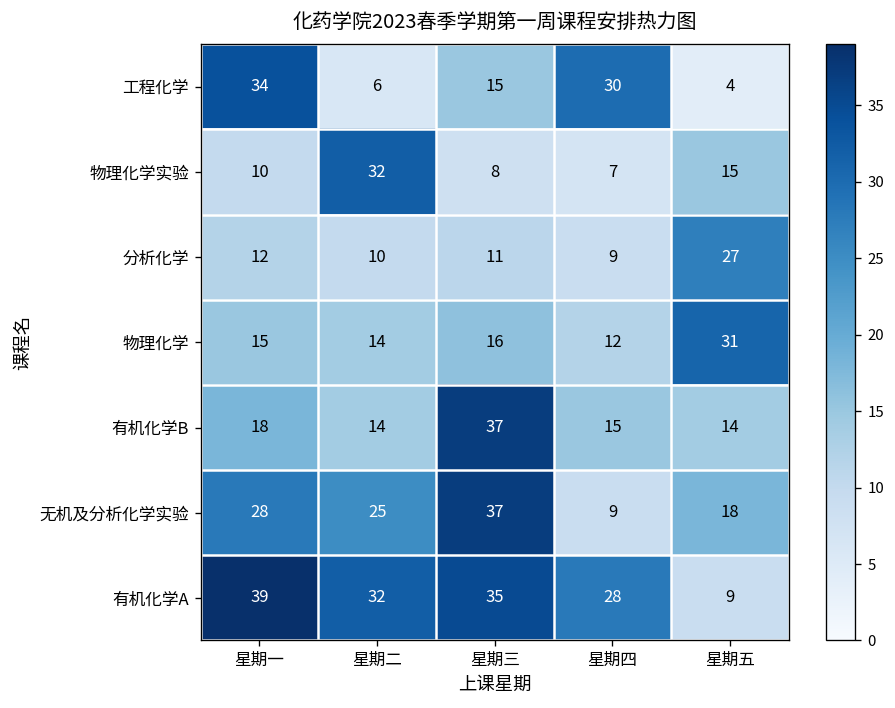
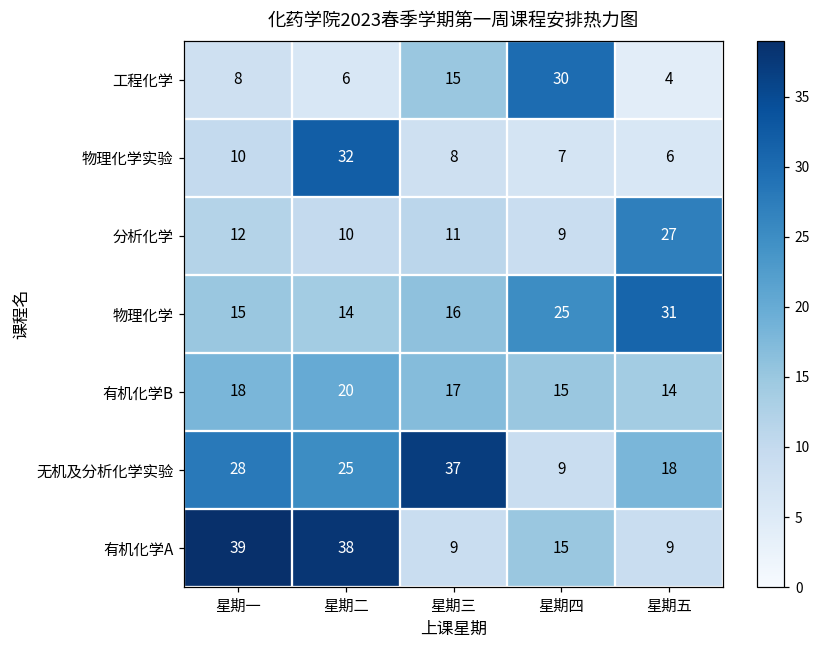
工程化学, 星期一: 34 -> 8
物理化学实验, 星期五: 15 -> 6
物理化学, 星期四: 12 -> 25
有机化学B, 星期二: 14 -> 20
有机化学B, 星期三: 37 -> 17
有机化学A, 星期二: 32 -> 38
有机化学A, 星期三: 35 -> 9
有机化学A, 星期四: 28 -> 15
